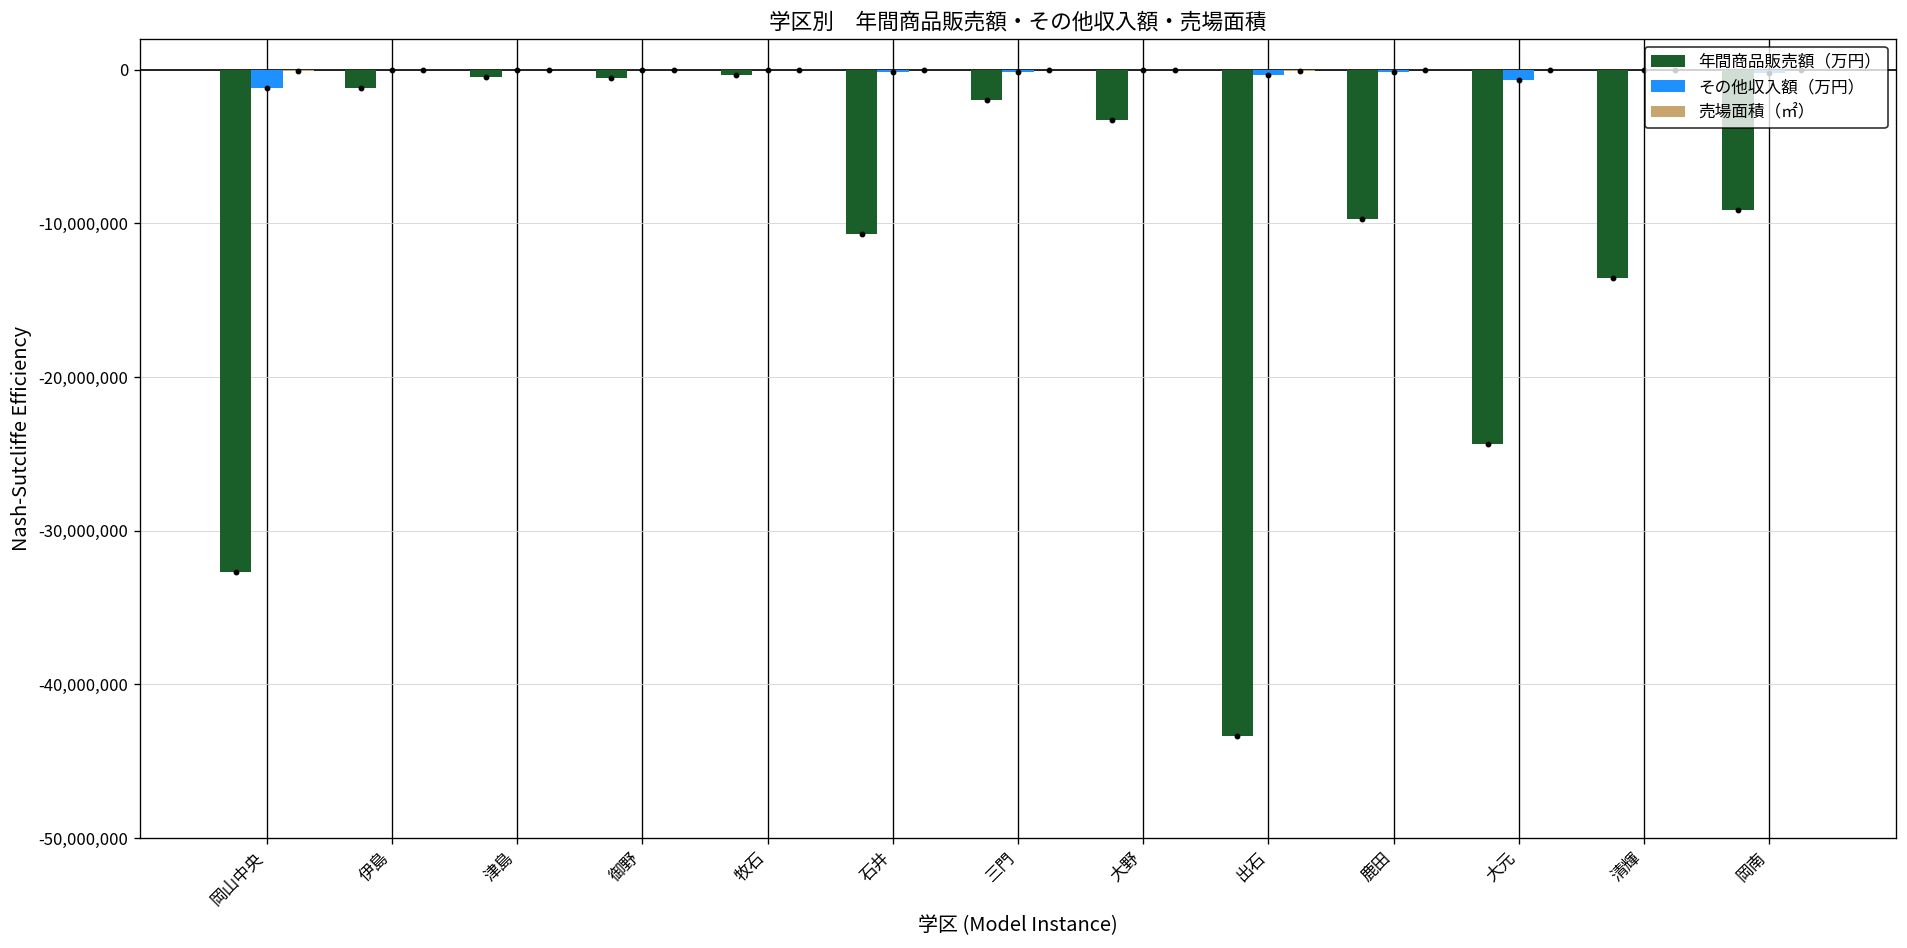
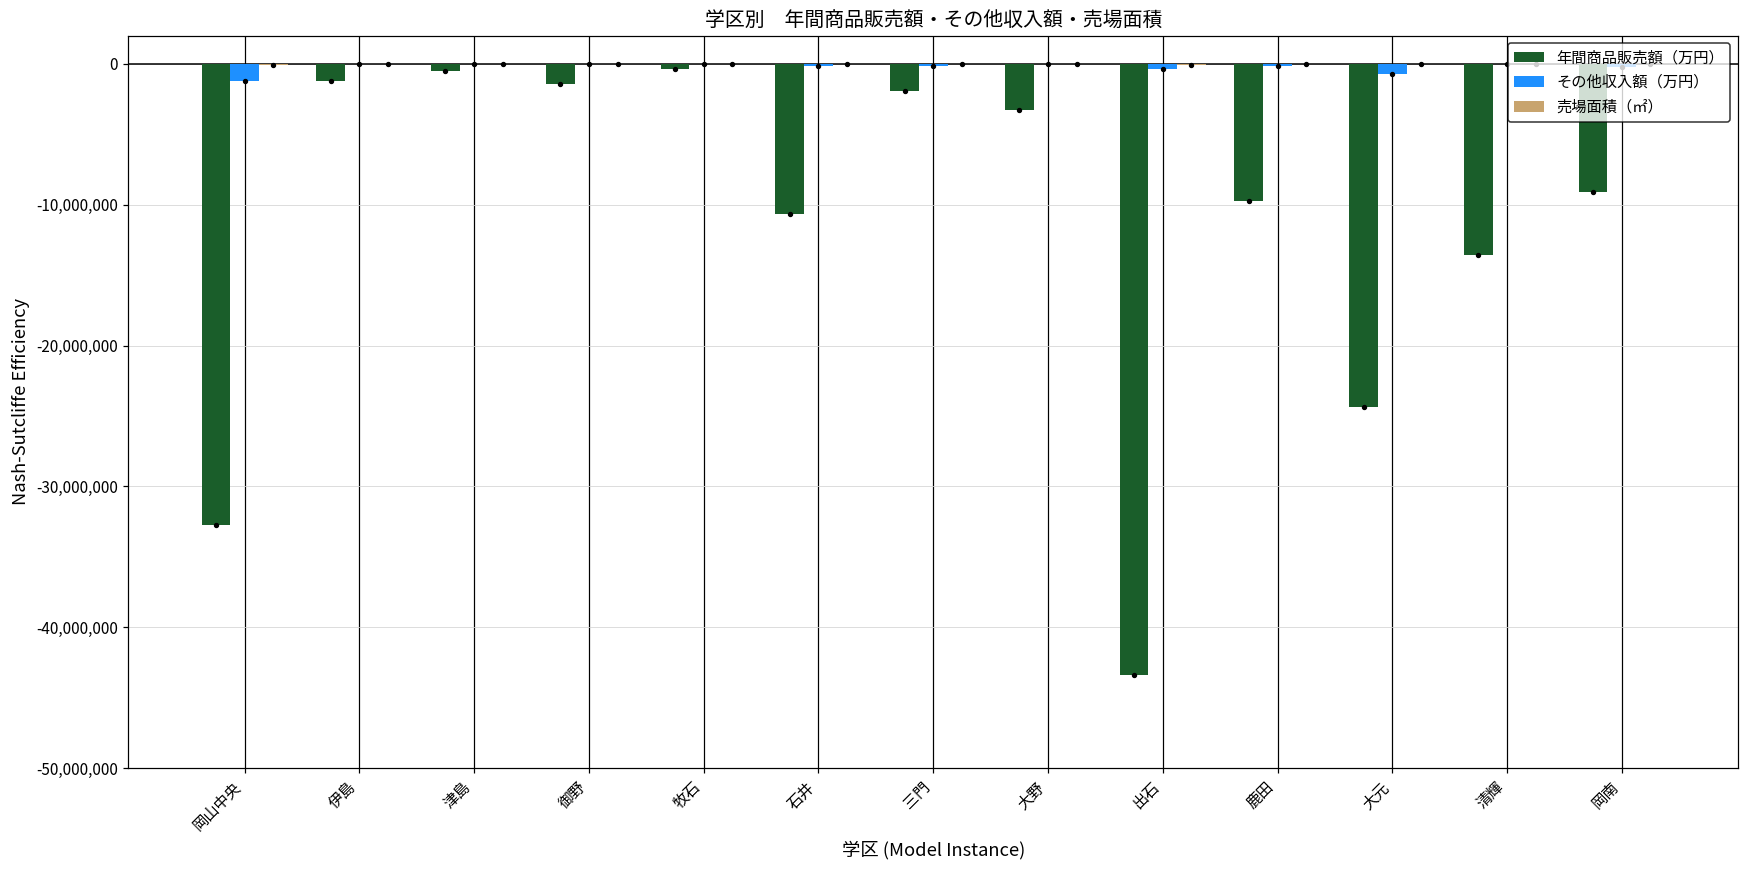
年間商品販売額（万円）, 御野: -500,000 -> -1,400,000
